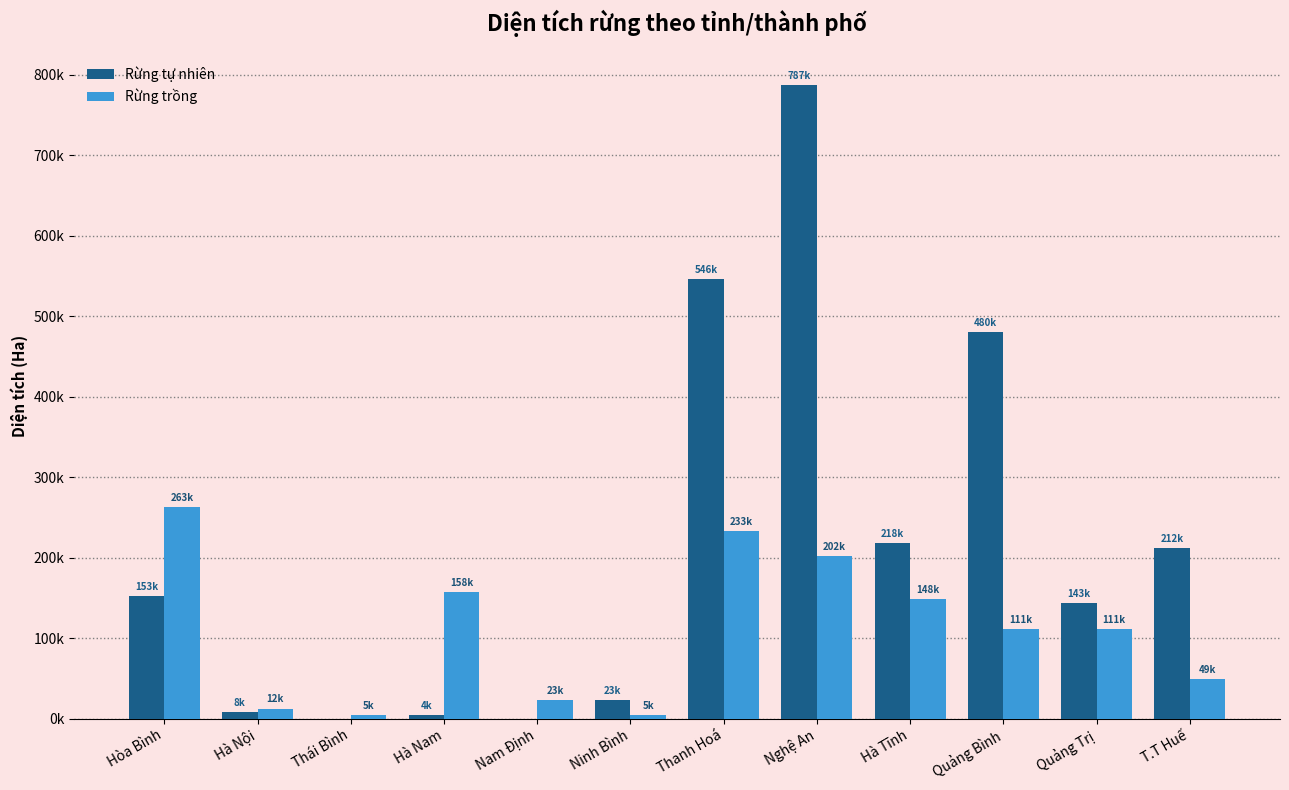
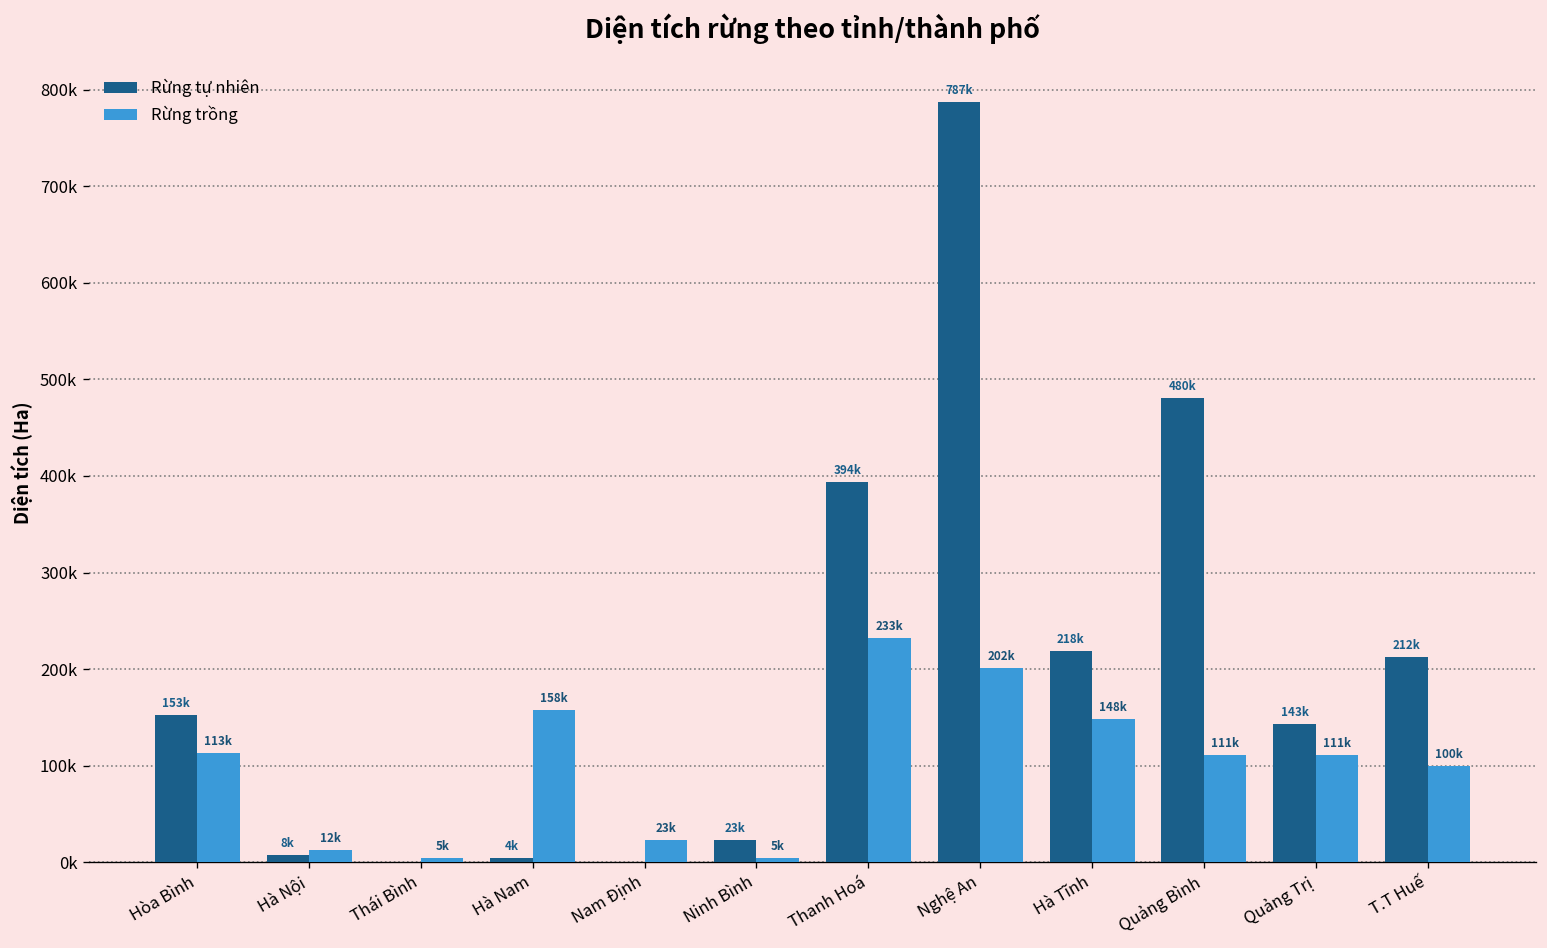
Rừng trồng, Hòa Bình: 263k -> 113k
Rừng tự nhiên, Thanh Hoá: 546k -> 394k
Rừng trồng, T.T Huế: 49k -> 100k
